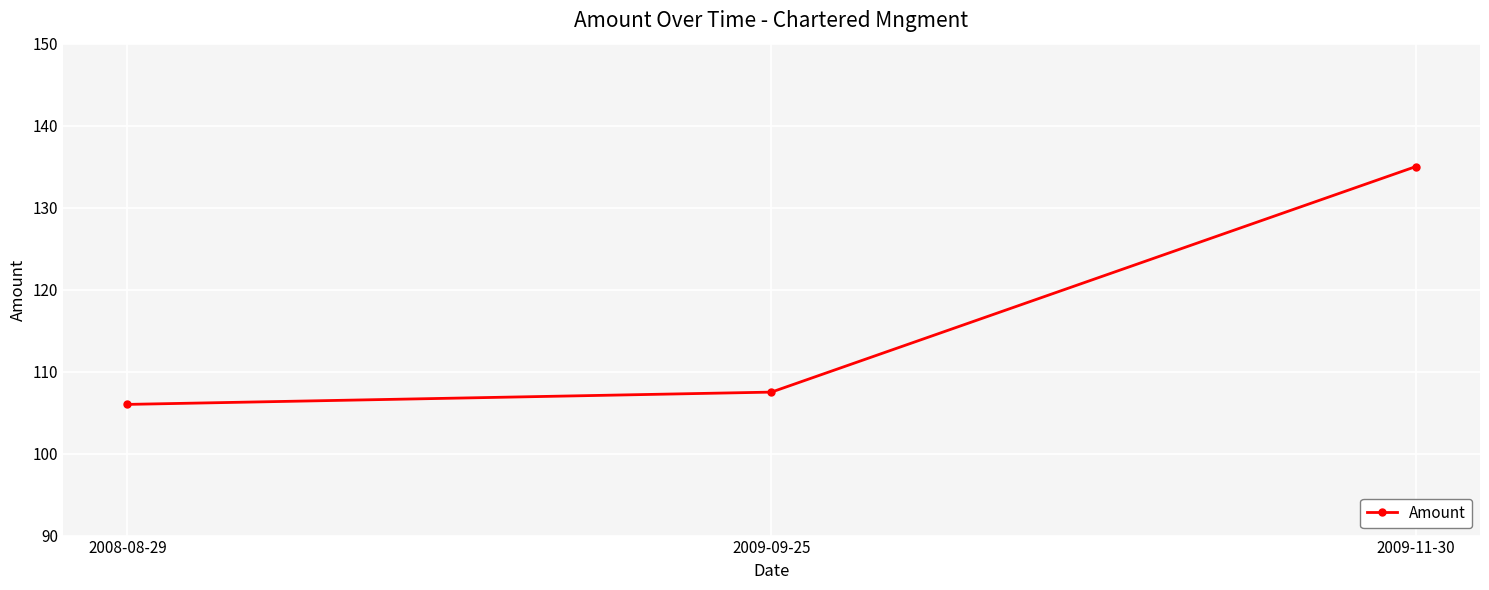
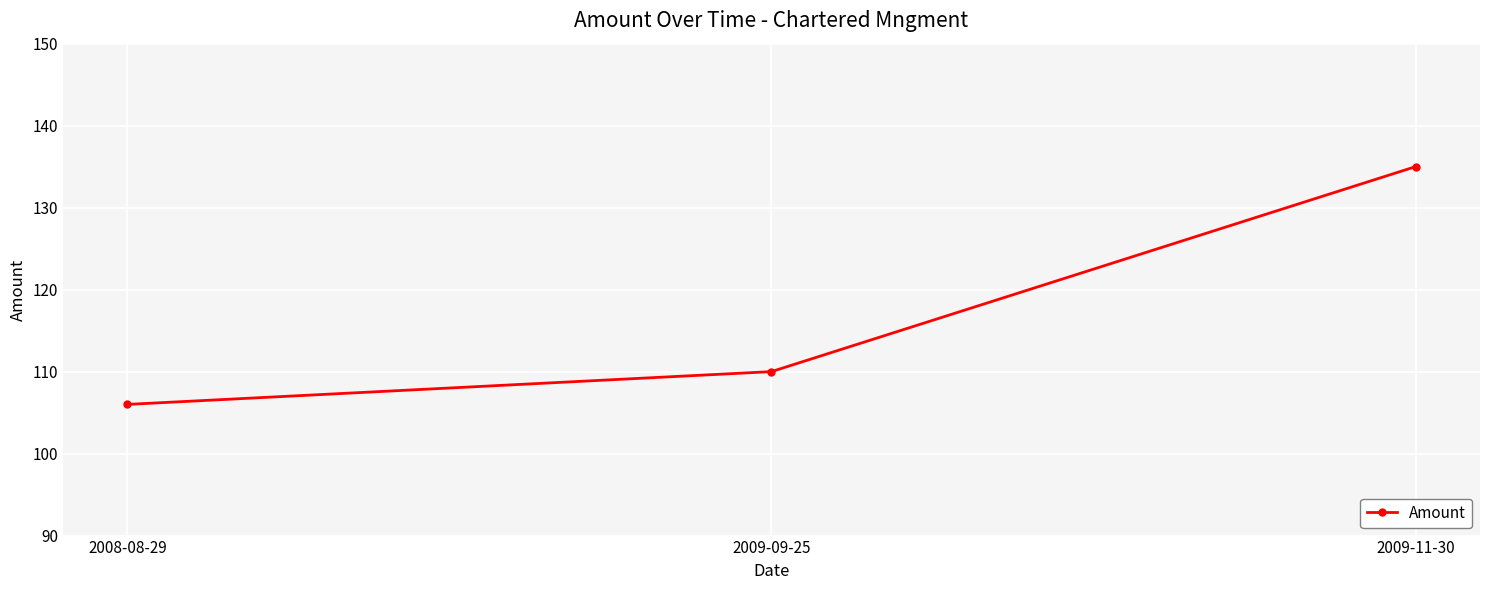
2009-09-25: 108 -> 110
